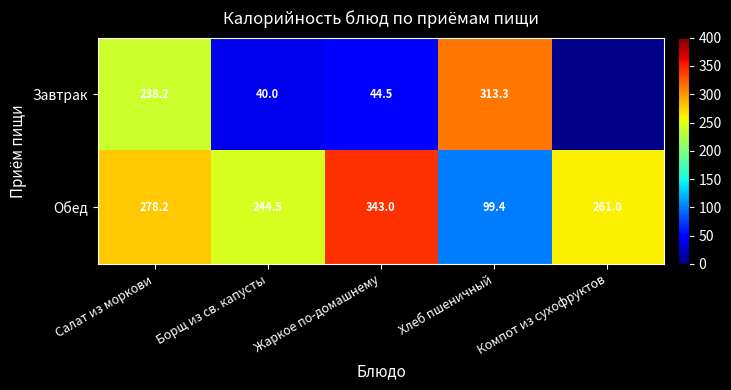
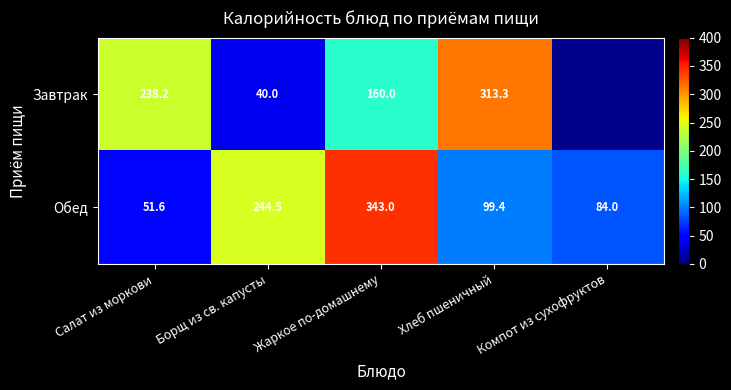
Завтрак, Жаркое по-домашнему: 44.5 -> 160.0
Обед, Салат из моркови: 278.2 -> 51.6
Обед, Компот из сухофруктов: 261.0 -> 84.0
